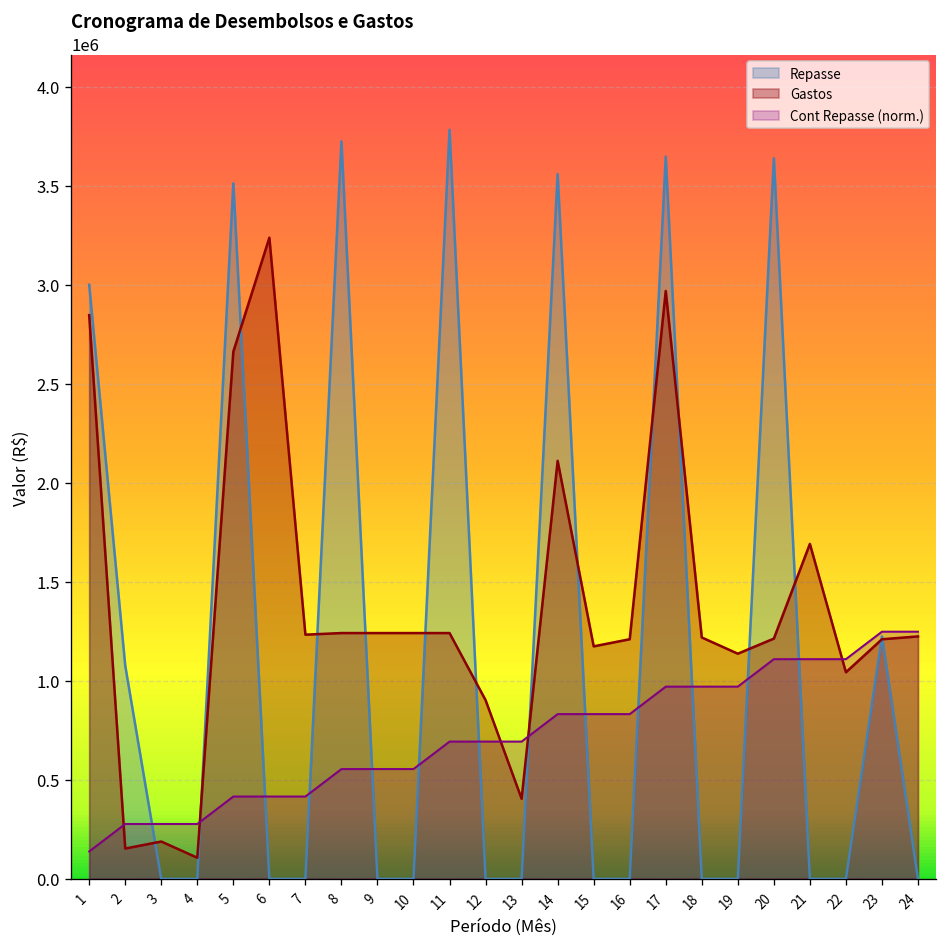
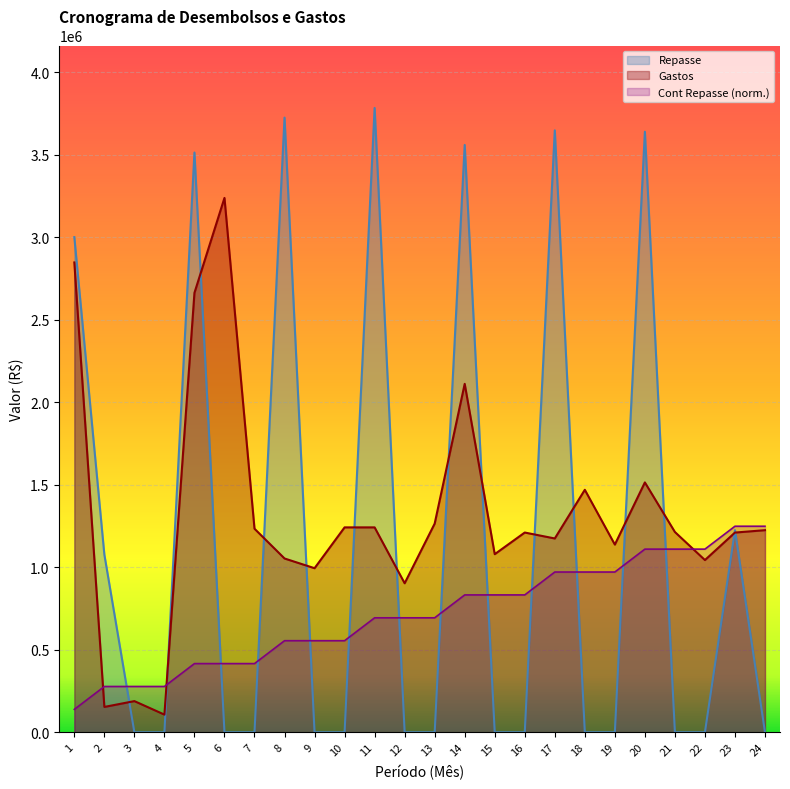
Gastos, 8: 1240000 -> 1050000
Gastos, 9: 1240000 -> 990000
Gastos, 13: 400000 -> 1260000
Gastos, 15: 1170000 -> 1080000
Gastos, 17: 2970000 -> 1170000
Gastos, 18: 1220000 -> 1470000
Gastos, 20: 1210000 -> 1510000
Gastos, 21: 1690000 -> 1210000
